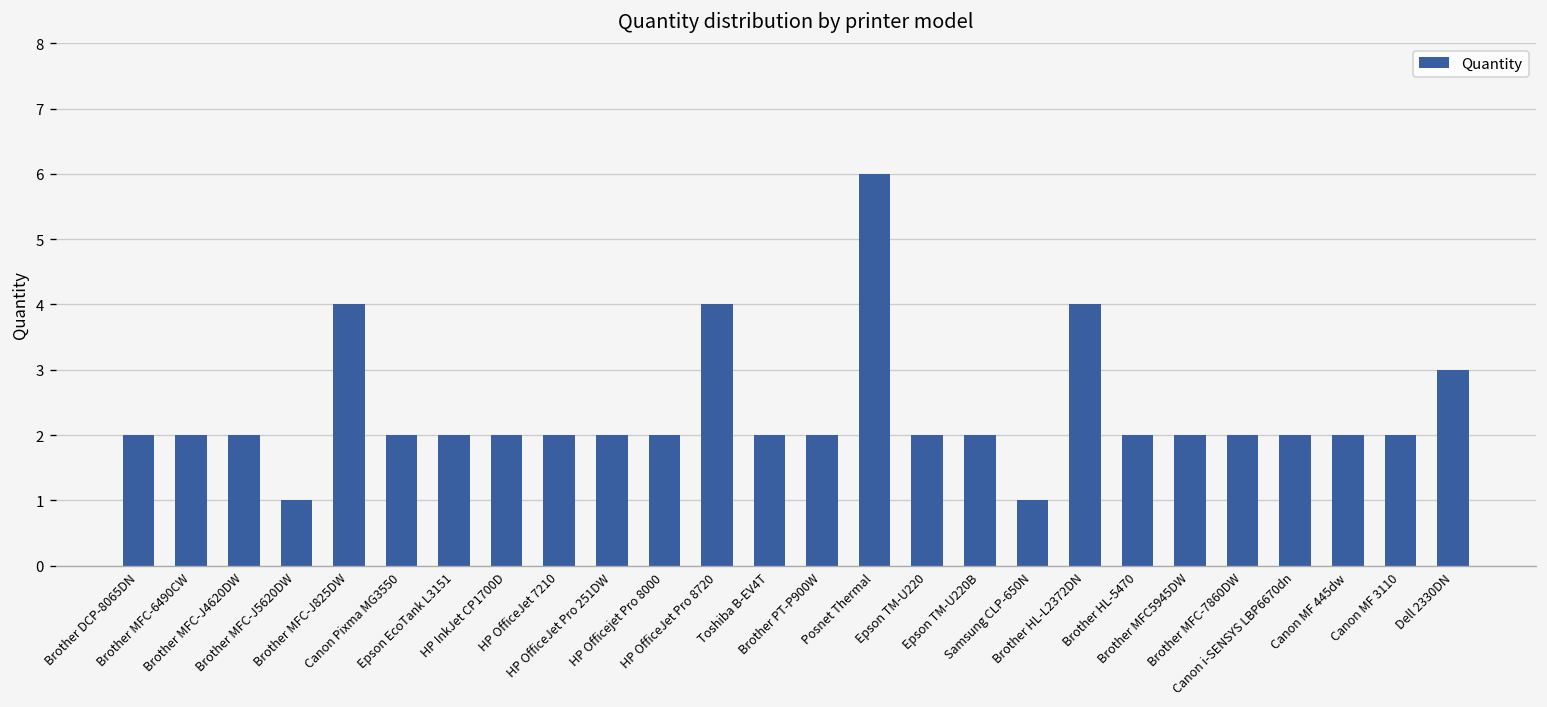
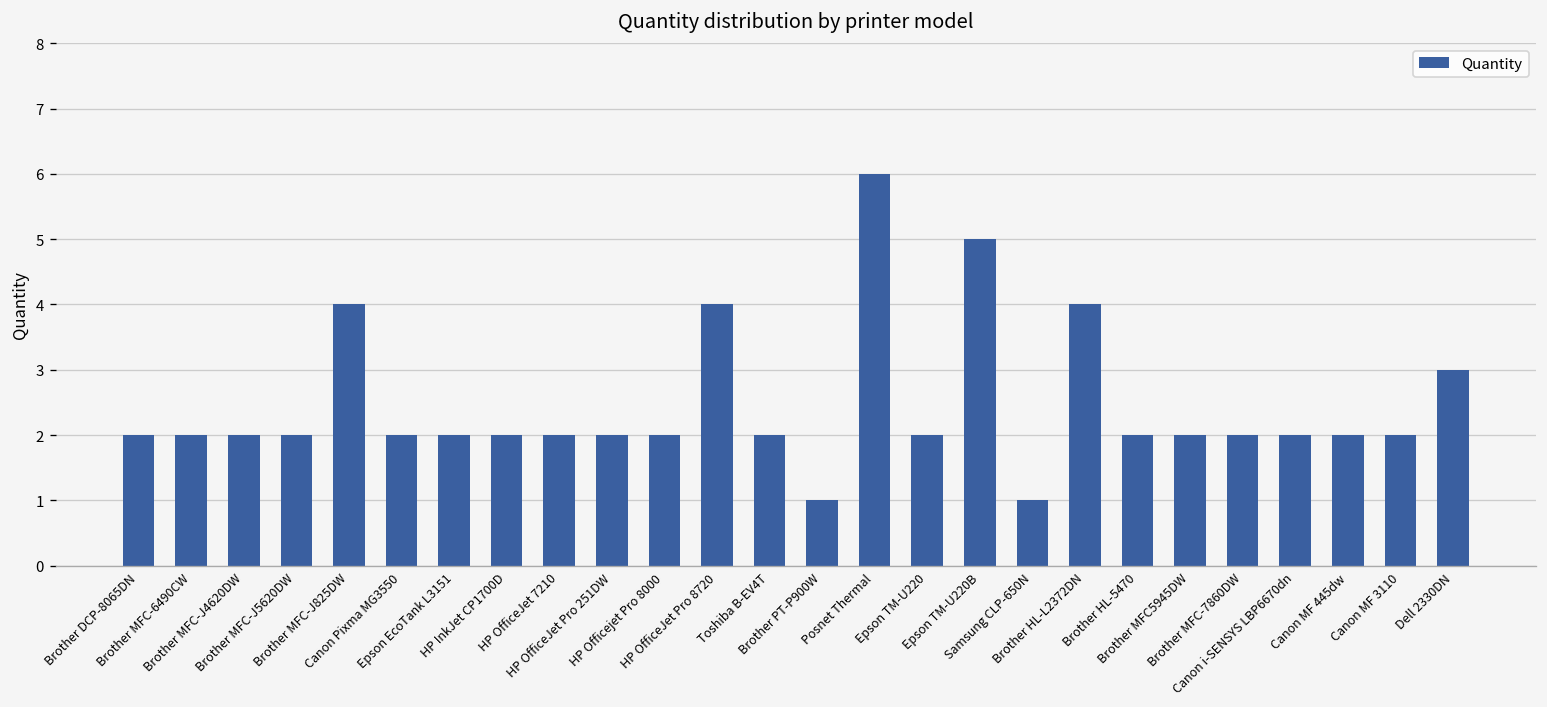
Brother MFC-J5620DW: 1 -> 2
Brother PT-P900W: 2 -> 1
Epson TM-U220B: 2 -> 5
